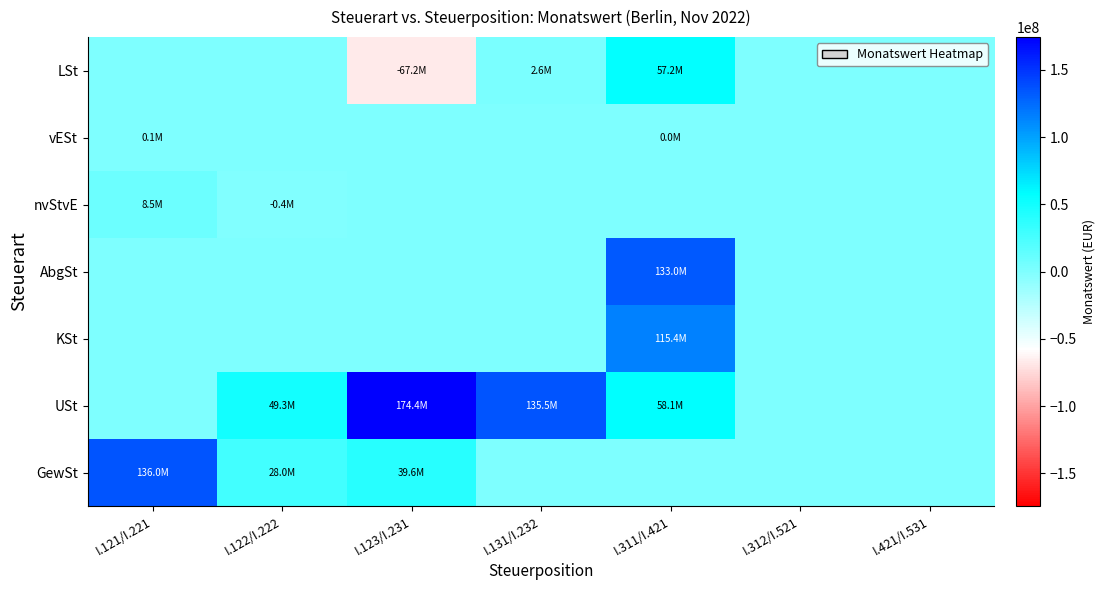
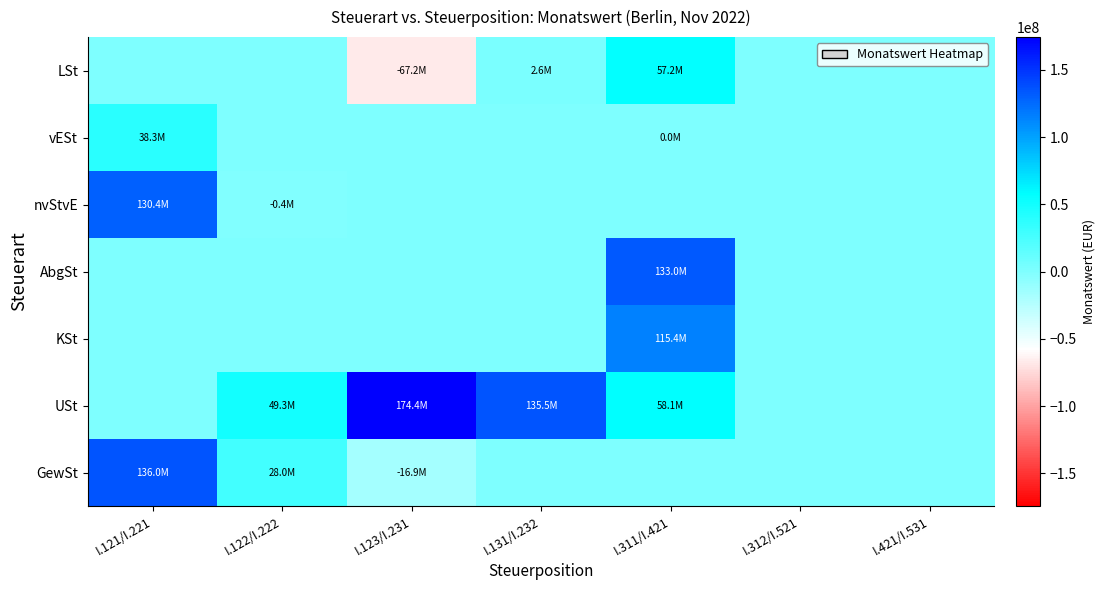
vESt, I.121/I.221: 0.1M -> 38.3M
nvStvE, I.121/I.221: 8.5M -> 130.4M
GewSt, I.123/I.231: 39.6M -> -16.9M
